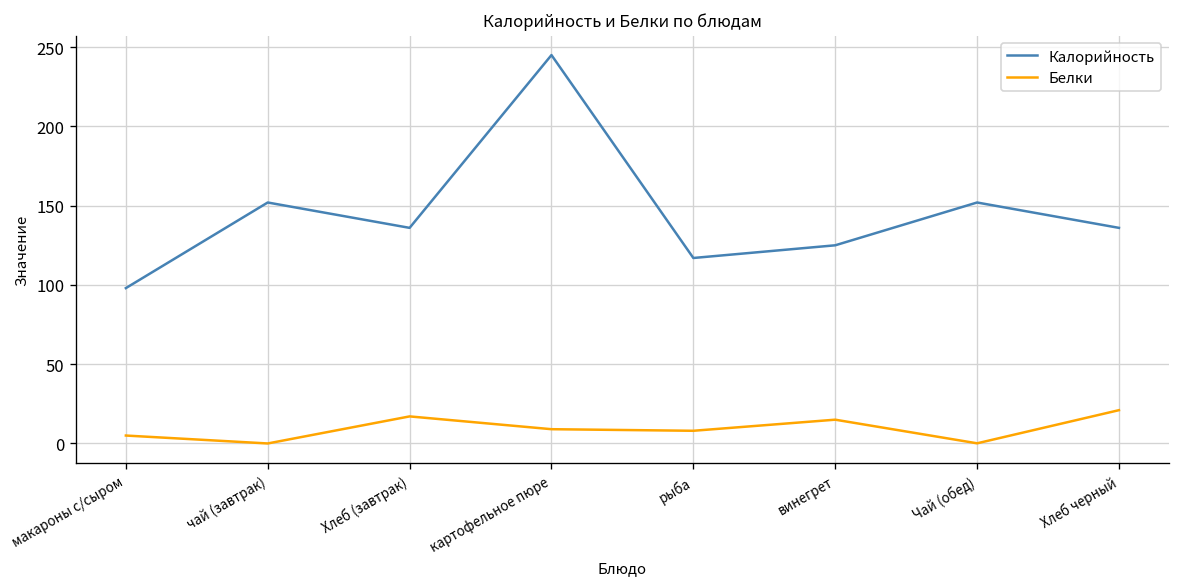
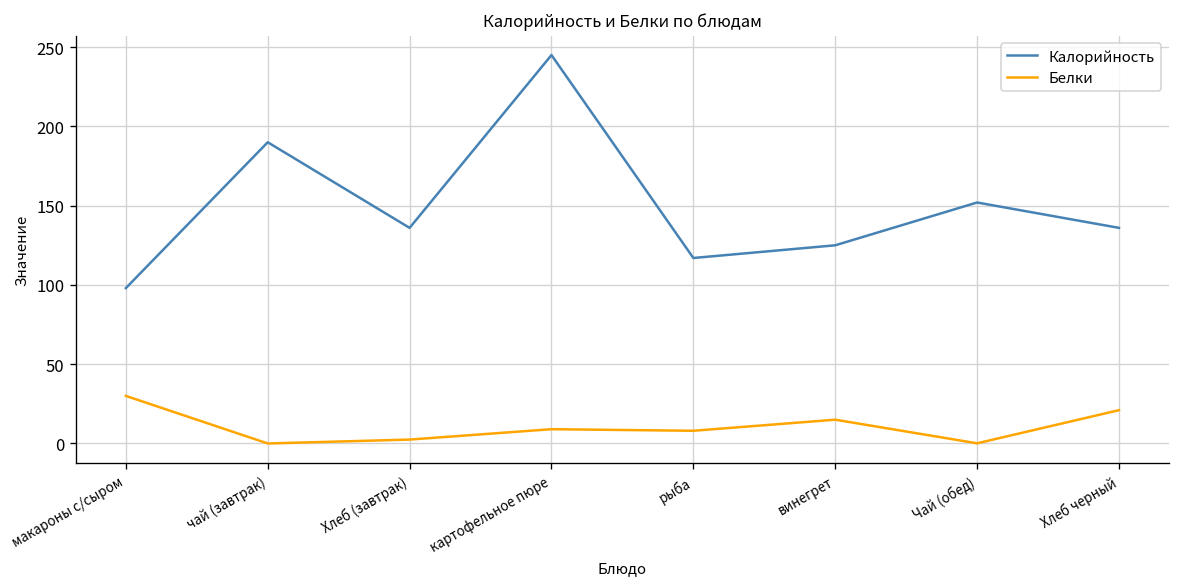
Белки, макароны с/сыром: 5 -> 30
Калорийность, чай (завтрак): 152 -> 190
Белки, Хлеб (завтрак): 17 -> 2
